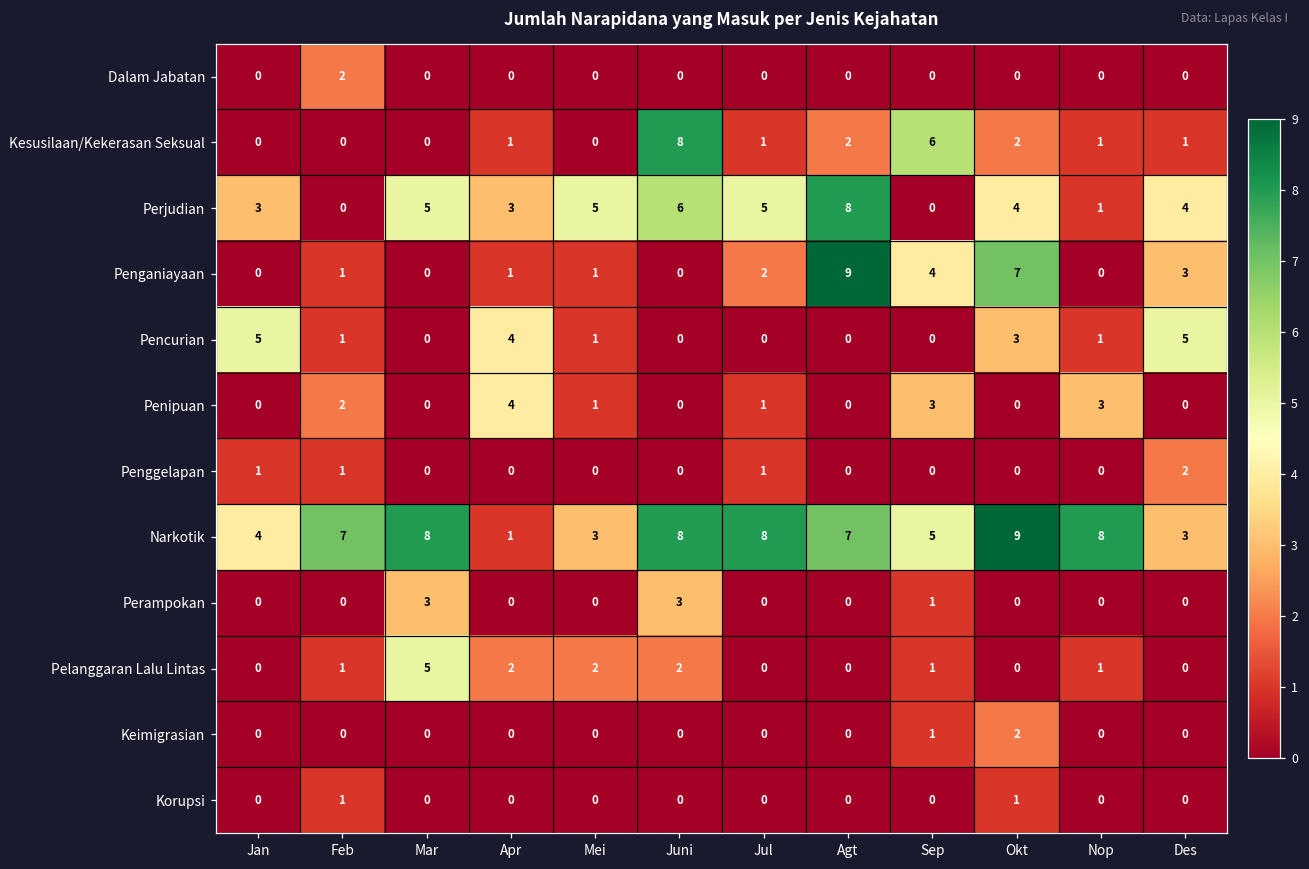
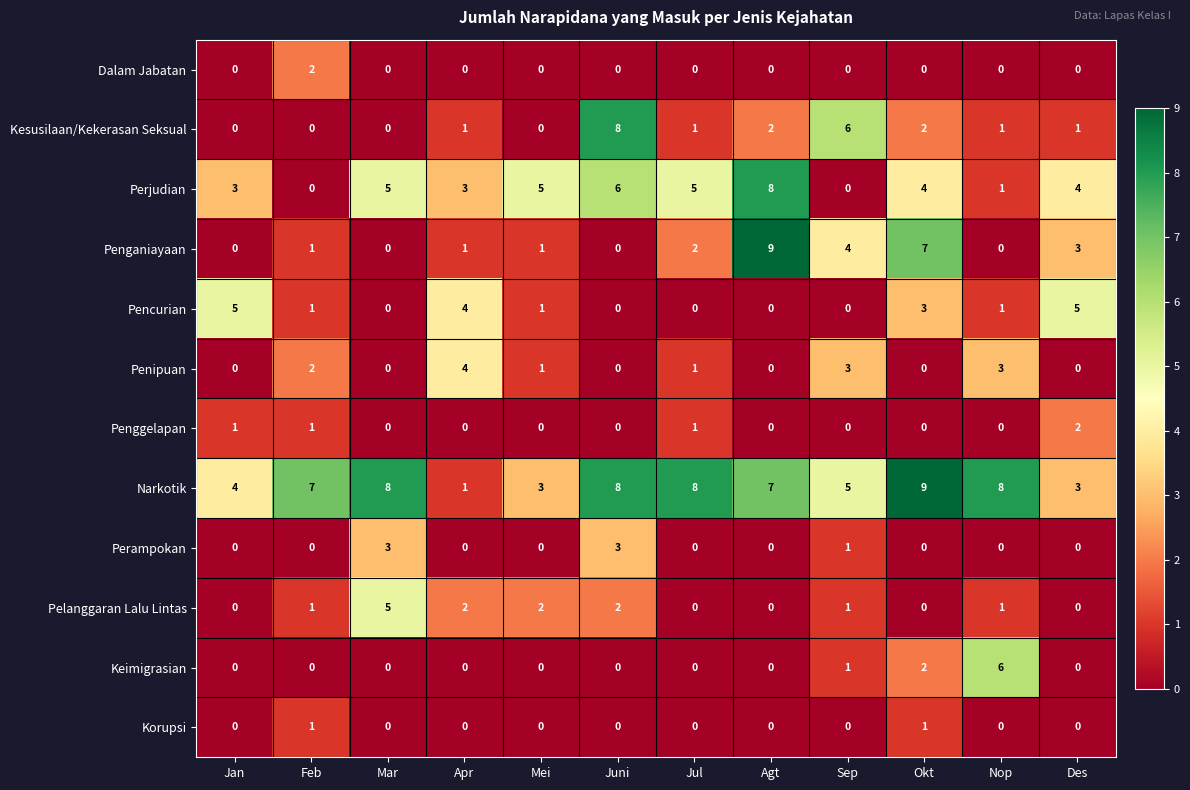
Keimigrasian, Nop: 0 -> 6
